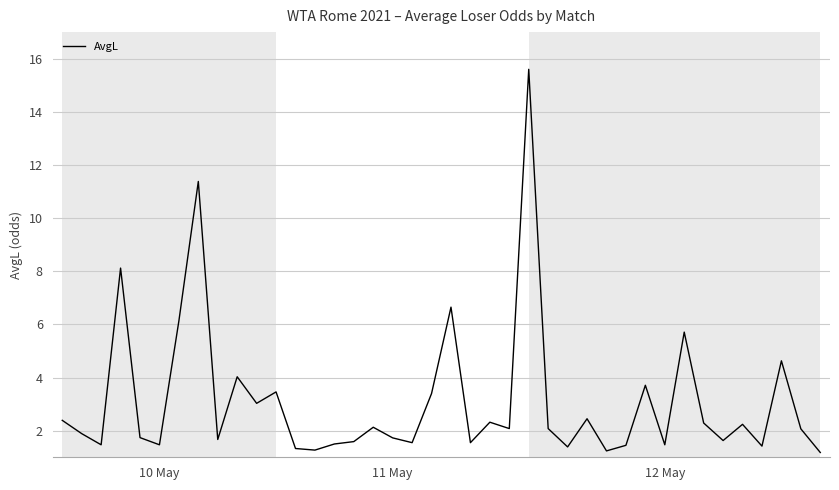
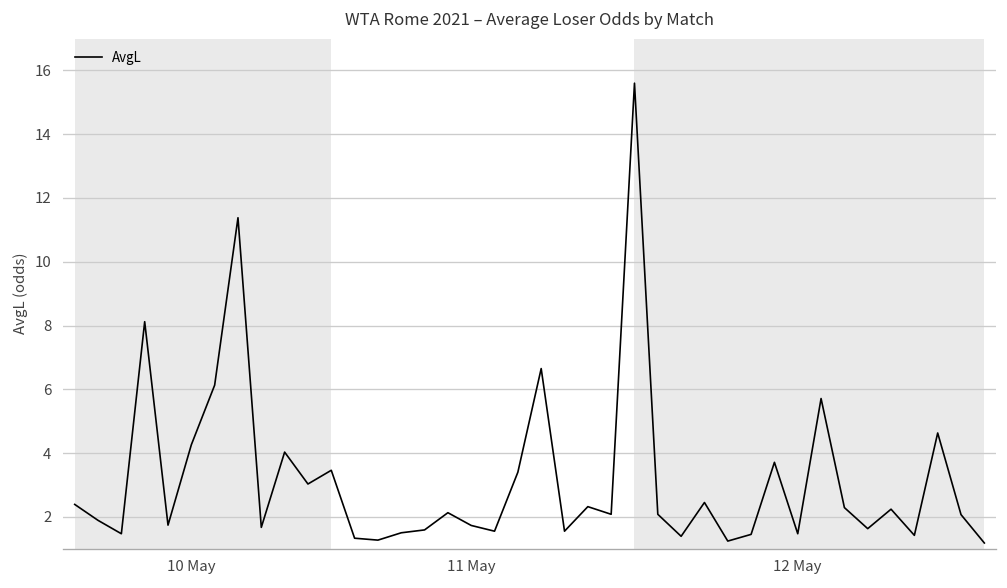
10 May: 1.5 -> 4.3
